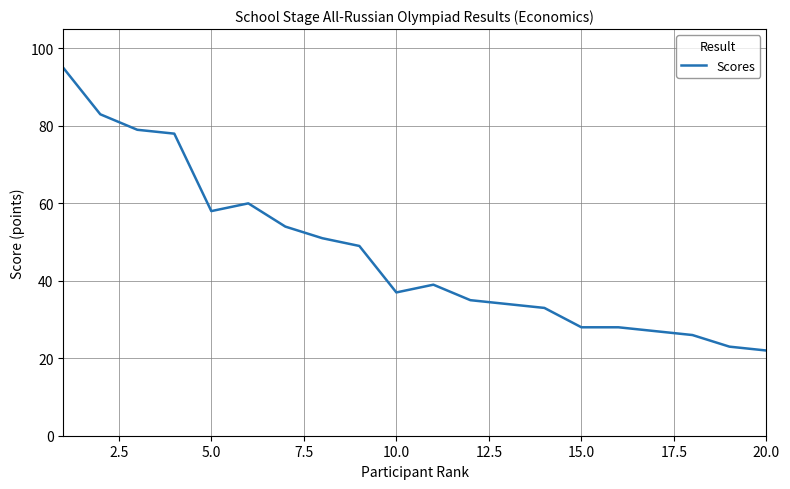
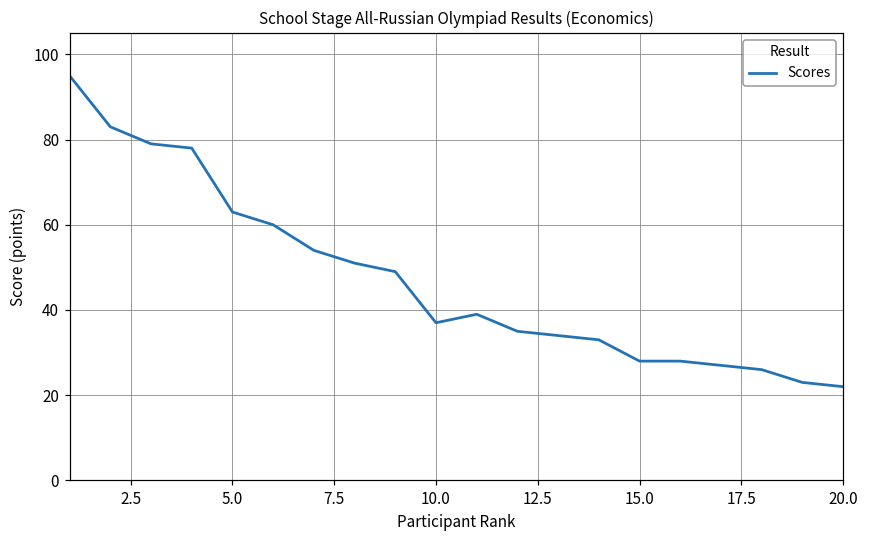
5.0: 58 -> 63
